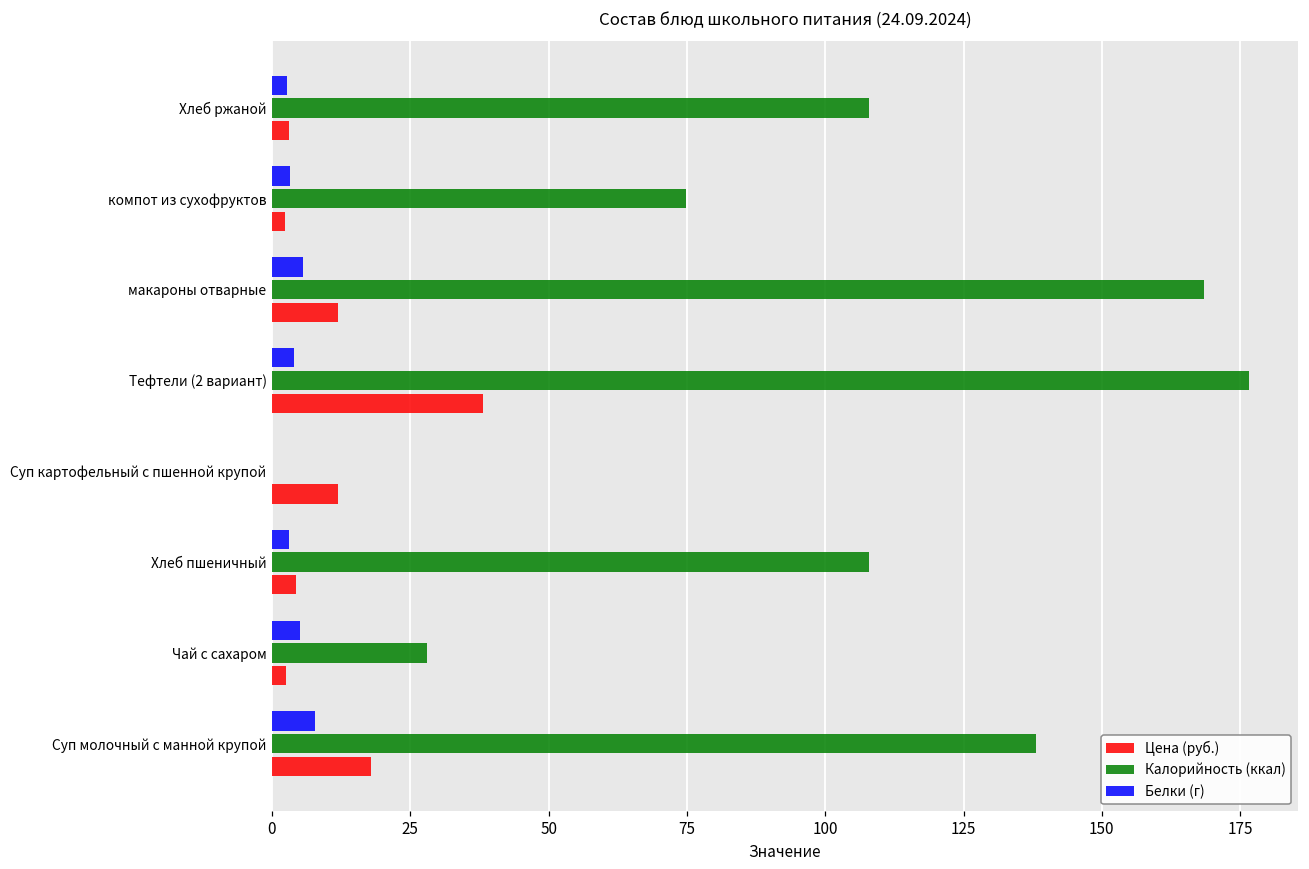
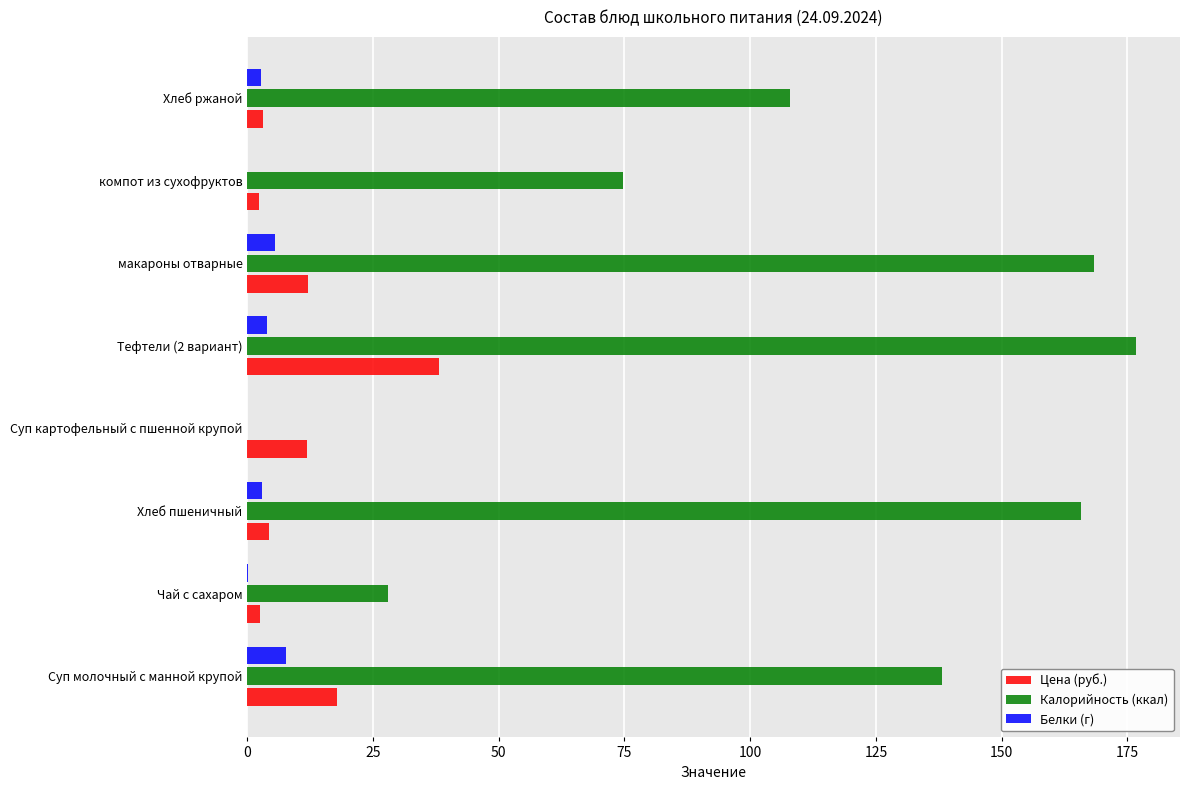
Белки (г), компот из сухофруктов: 3 -> 0
Калорийность (ккал), Хлеб пшеничный: 108 -> 166
Белки (г), Чай с сахаром: 5 -> 0
